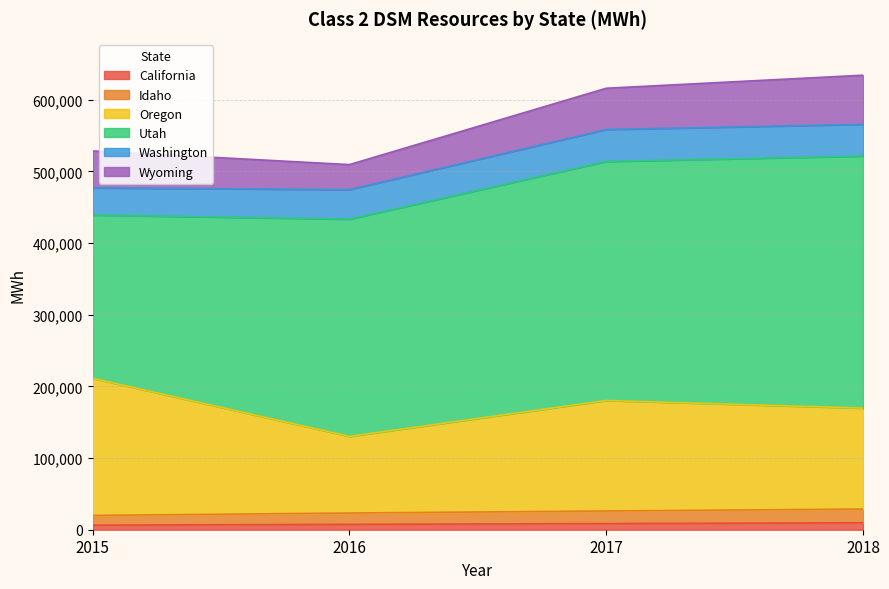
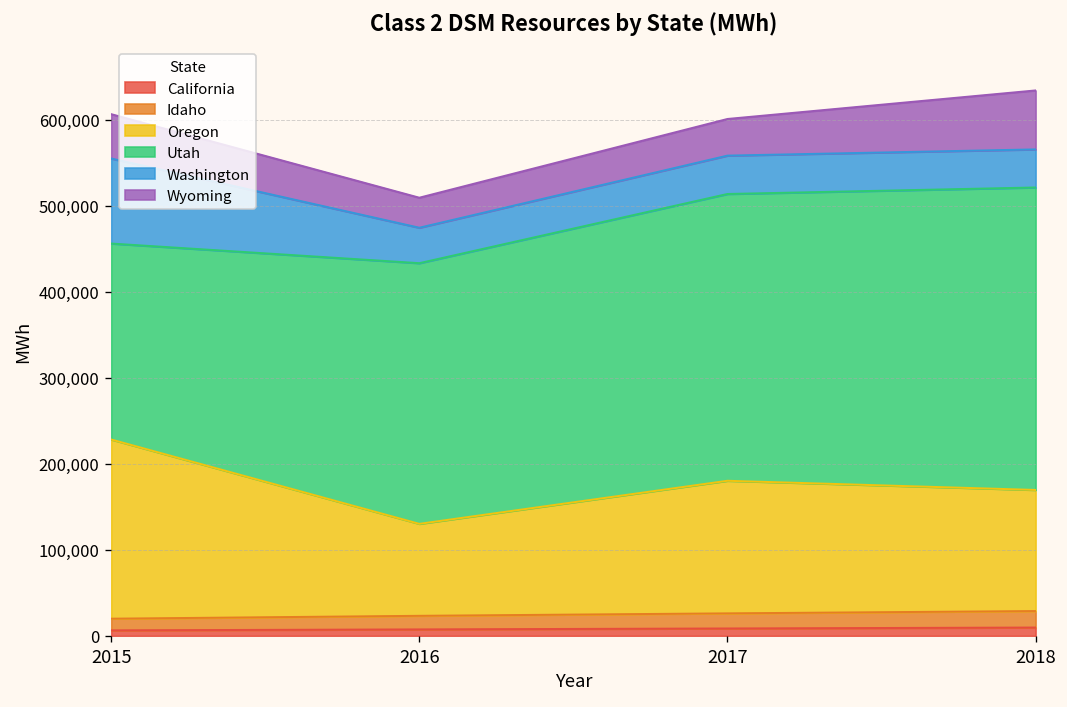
Oregon, 2015: 190,000 -> 210,000
Washington, 2015: 40,000 -> 100,000
Wyoming, 2017: 60,000 -> 40,000
